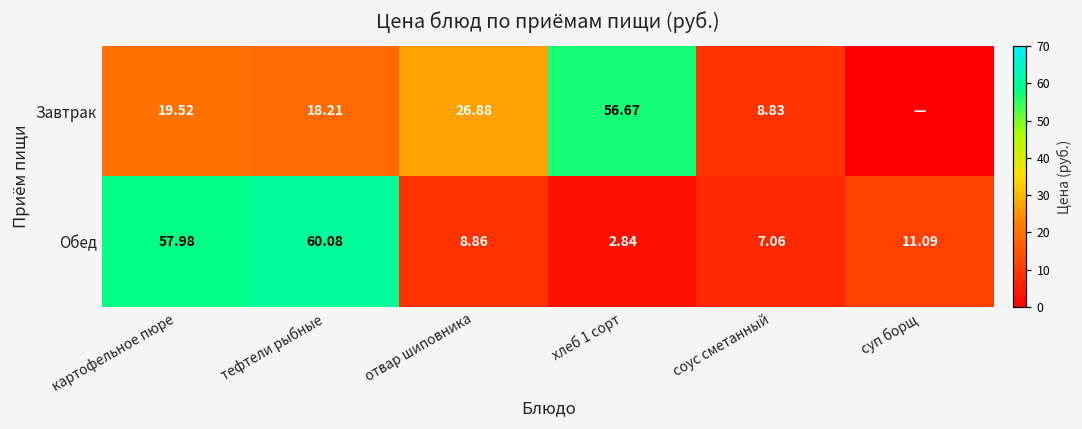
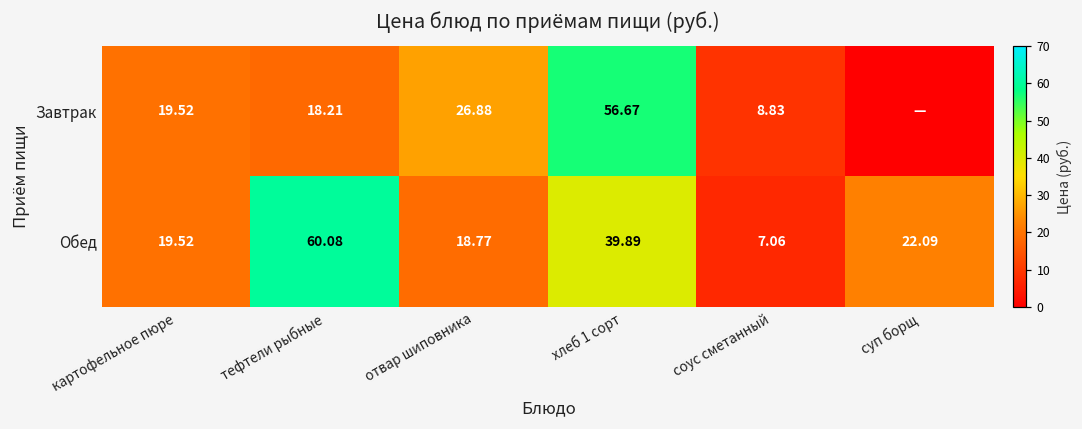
Обед, картофельное пюре: 57.98 -> 19.52
Обед, отвар шиповника: 8.86 -> 18.77
Обед, хлеб 1 сорт: 2.84 -> 39.89
Обед, суп борщ: 11.09 -> 22.09
